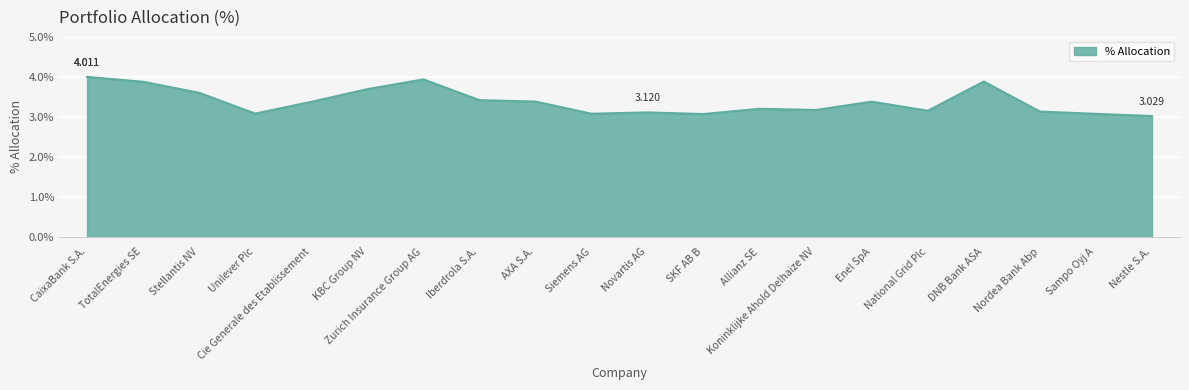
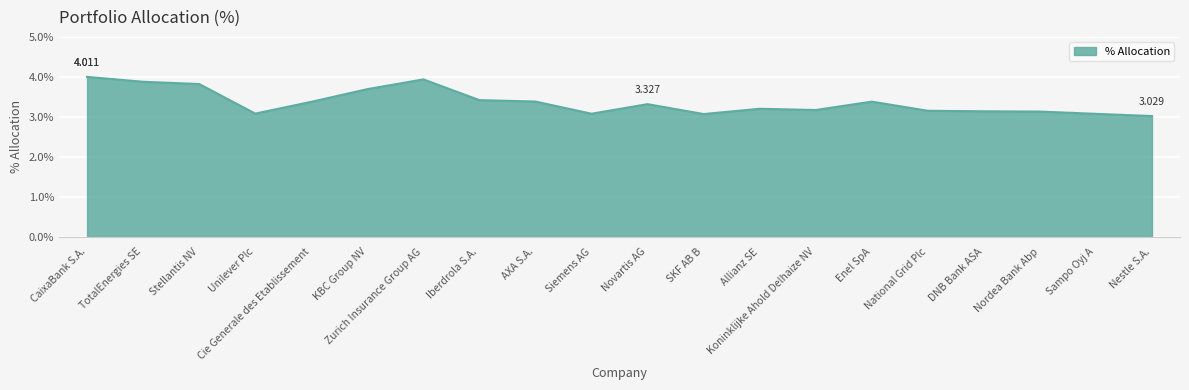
Stellantis NV: 3.6% -> 3.8%
Novartis AG: 3.120 -> 3.327
DNB Bank ASA: 3.9% -> 3.1%
